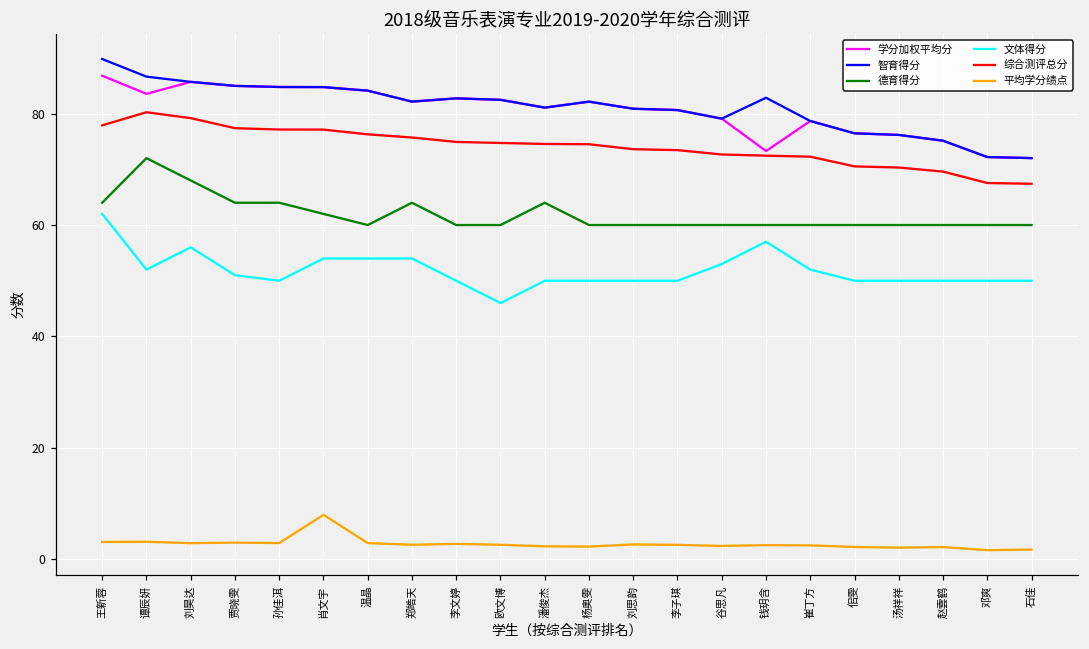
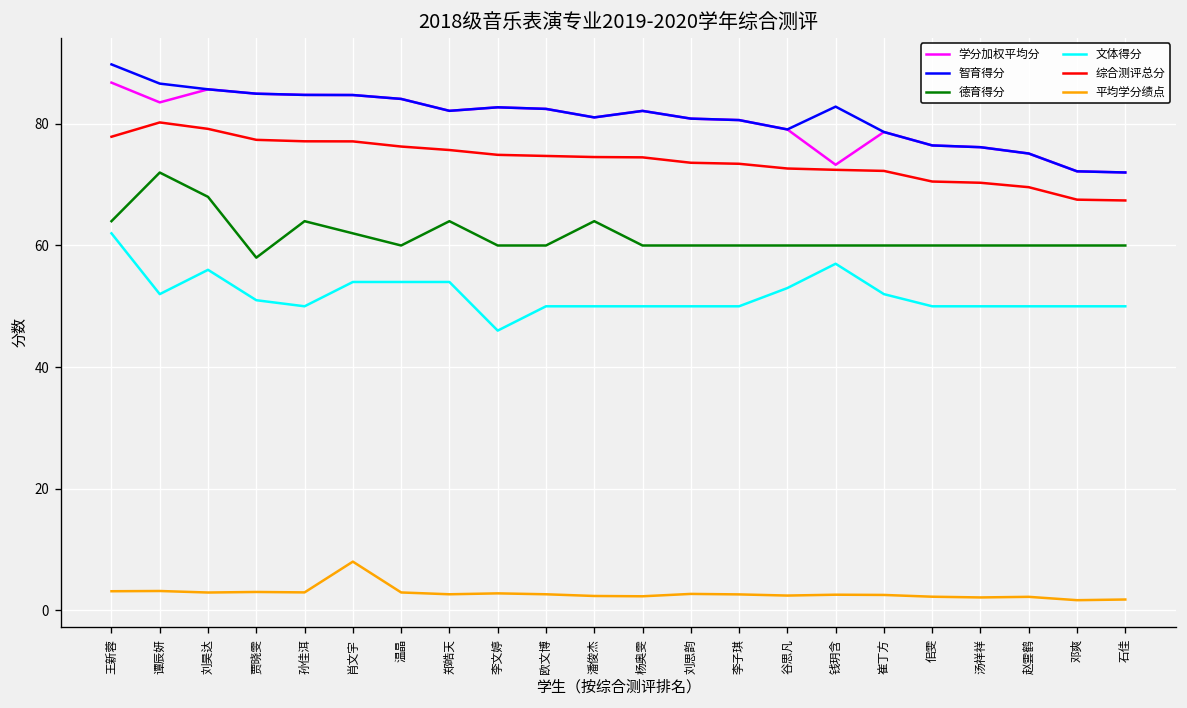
德育得分, 贾晓雯: 64 -> 58
文体得分, 李文婷: 50 -> 46
文体得分, 欧文博: 46 -> 50
